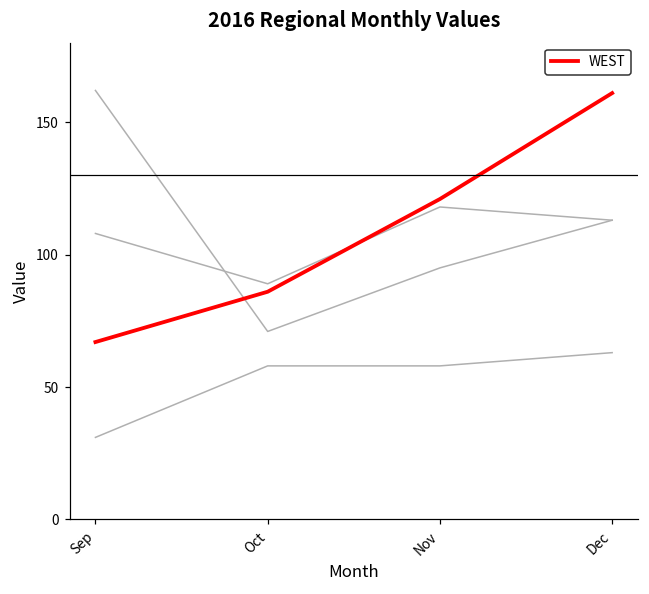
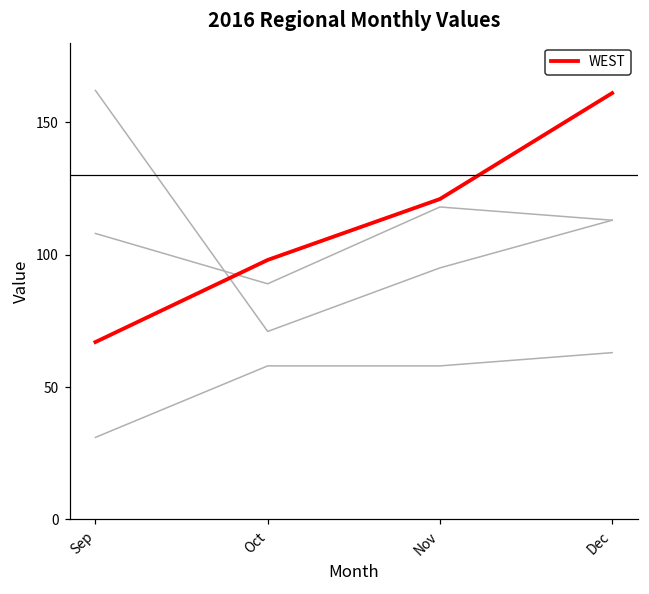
WEST, Oct: 86 -> 98
